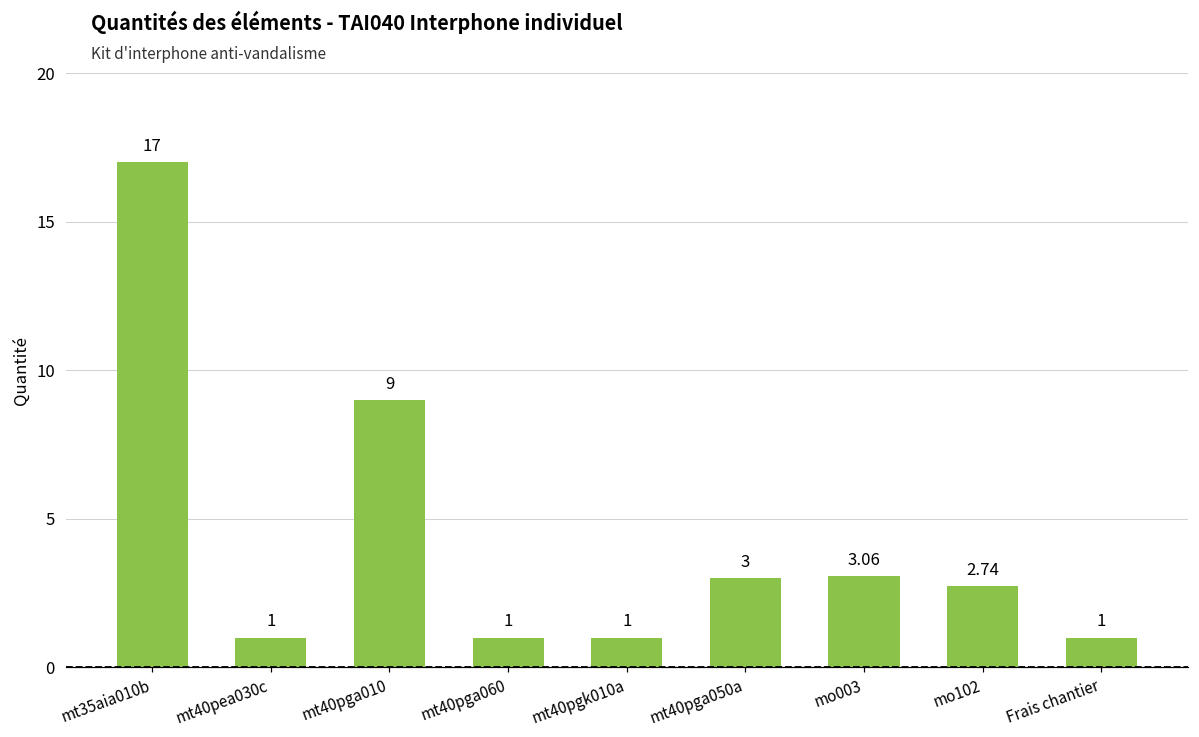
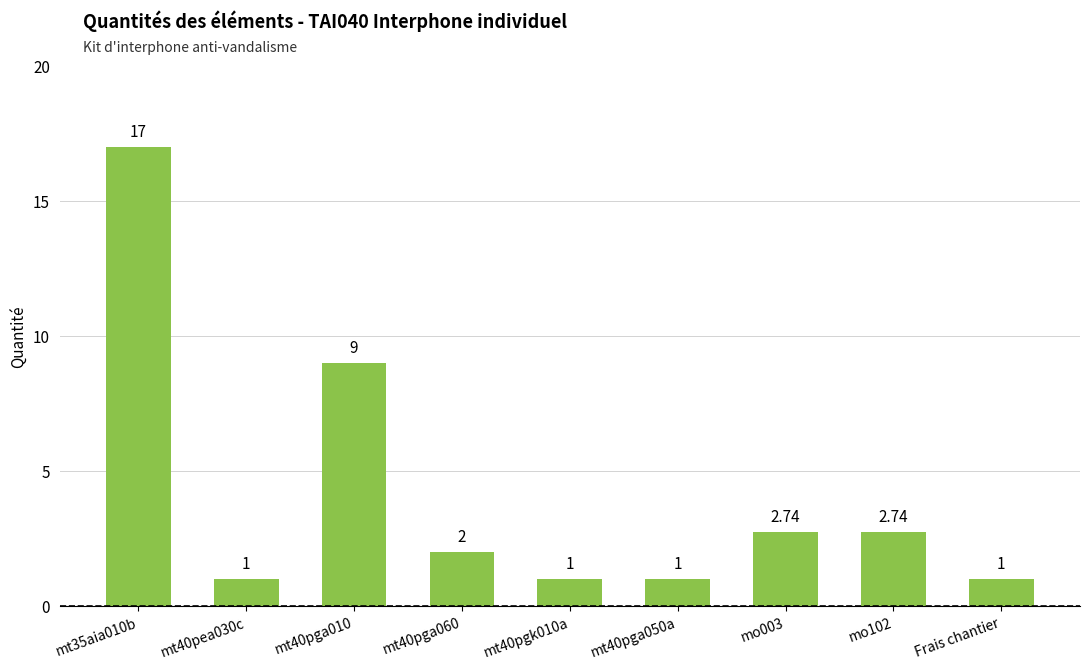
mt40pga060: 1 -> 2
mt40pga050a: 3 -> 1
mo003: 3.06 -> 2.74
